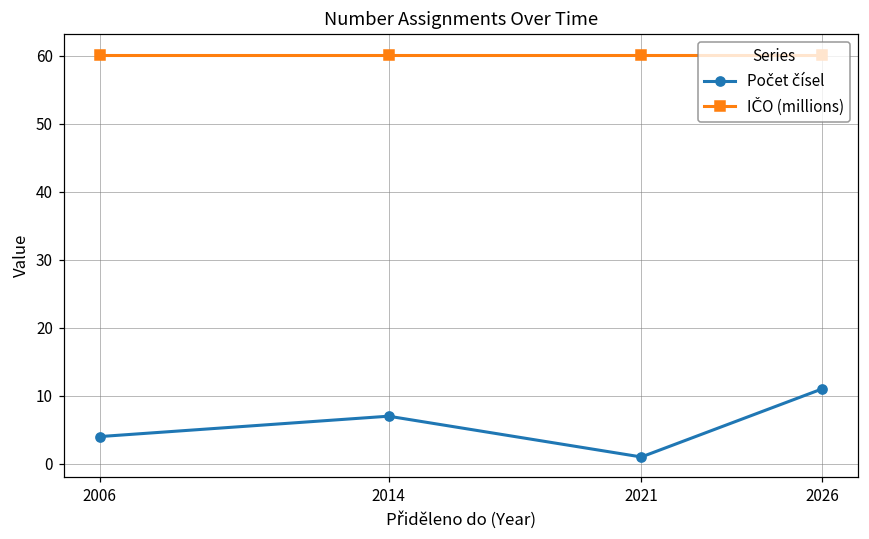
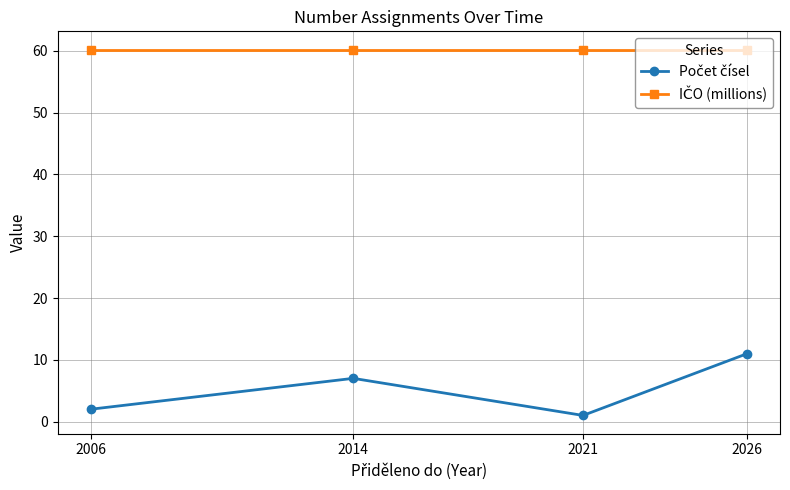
Počet čísel, 2006: 4 -> 2
